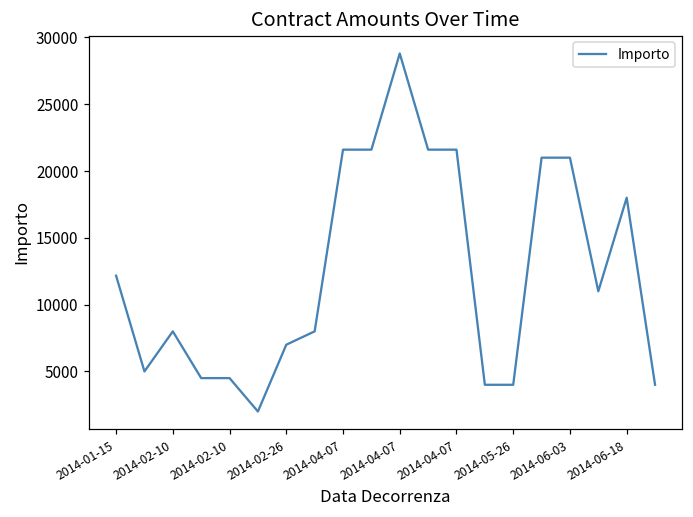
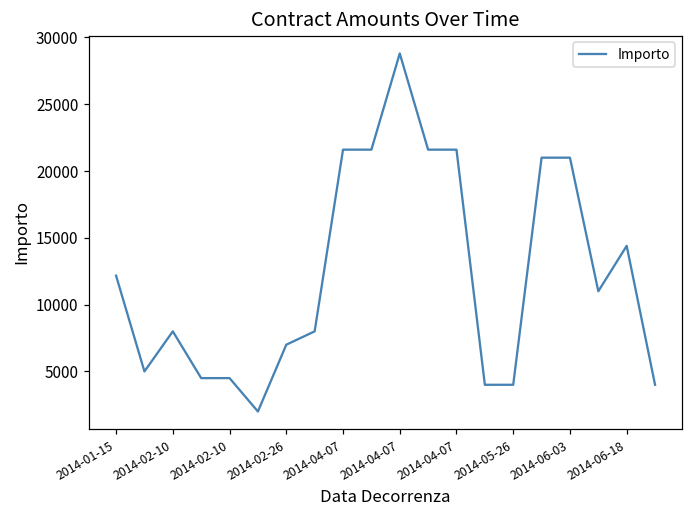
2014-06-18: 18000 -> 14400
